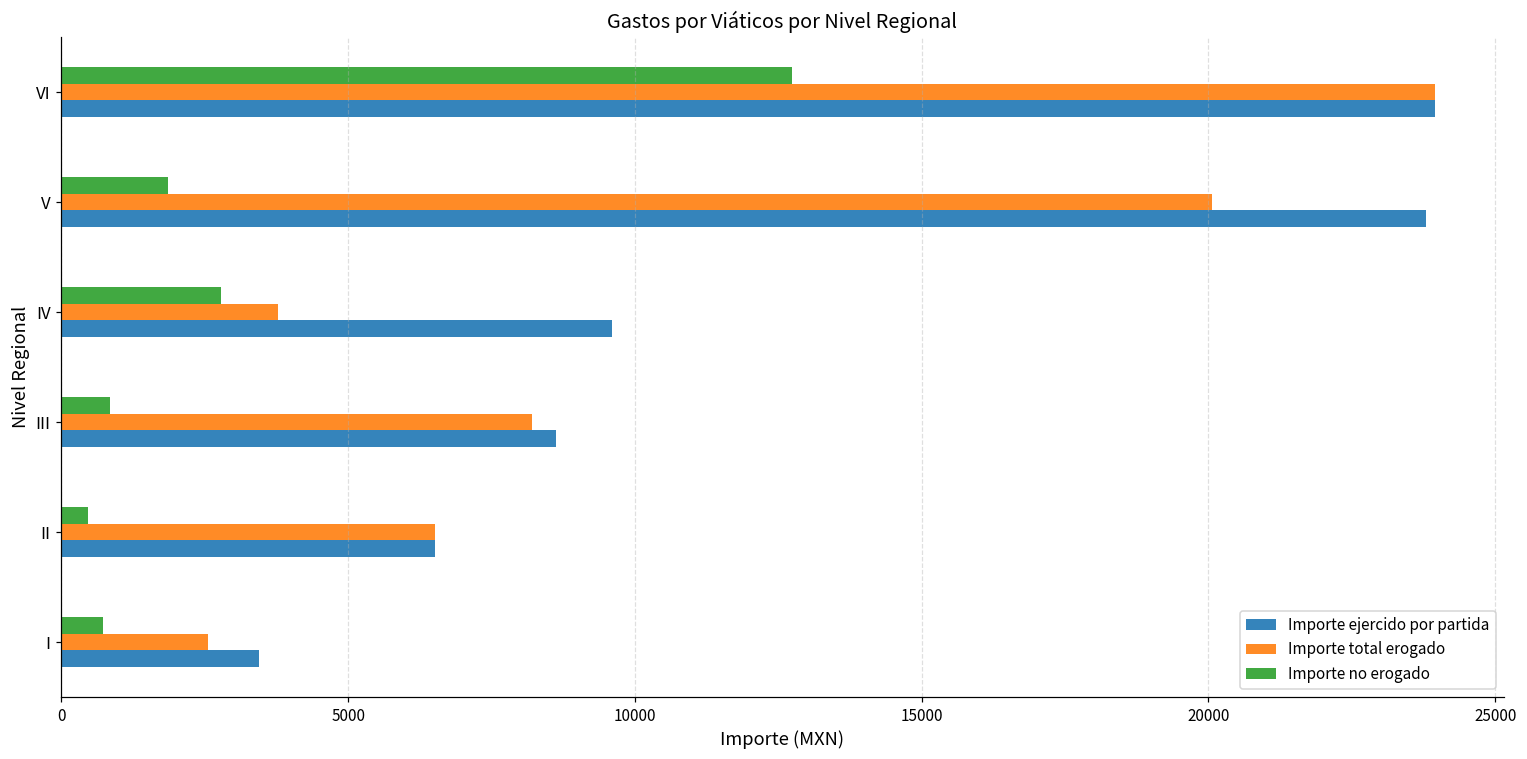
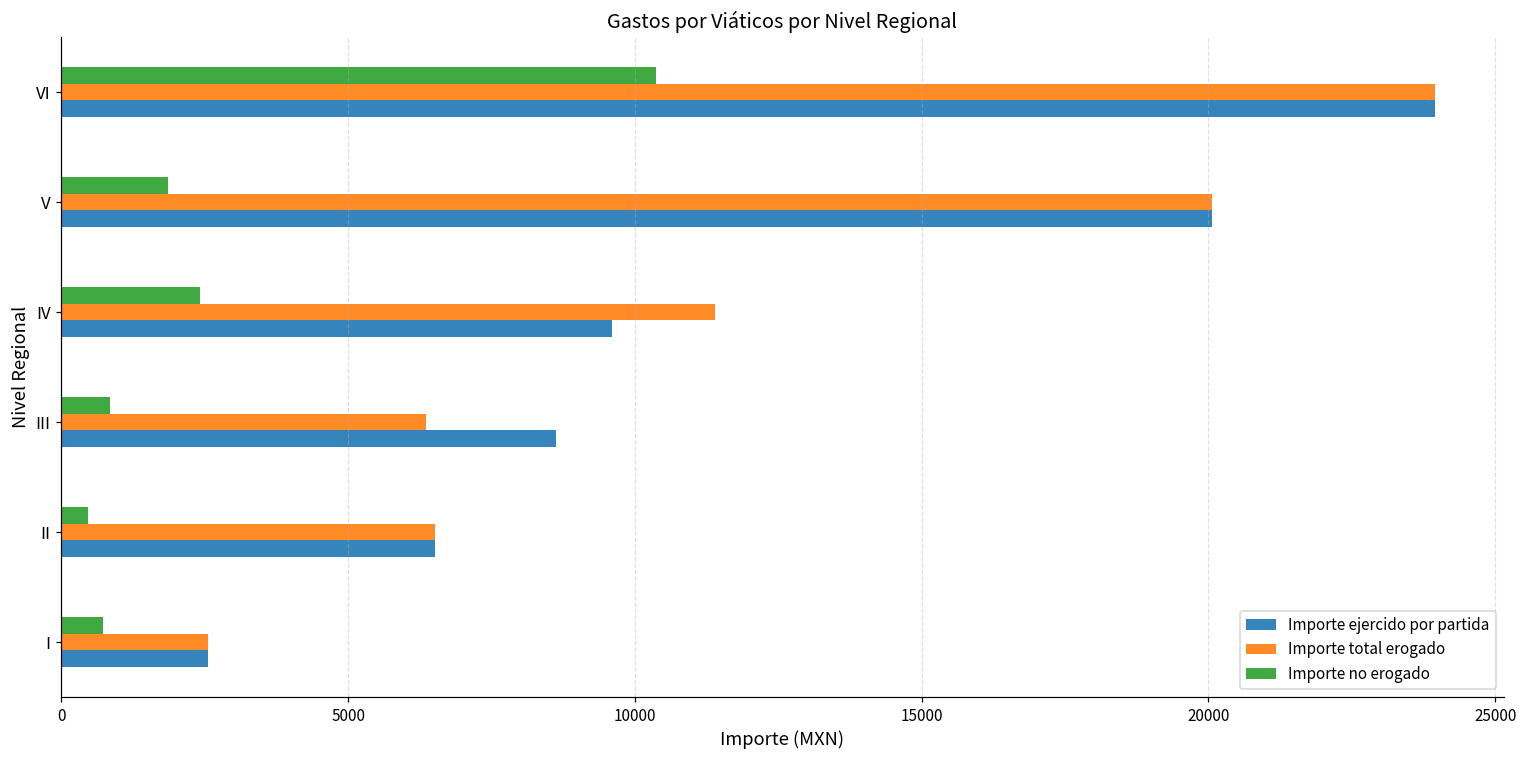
Importe no erogado, VI: 12700 -> 10400
Importe ejercido por partida, V: 23800 -> 20100
Importe no erogado, IV: 2800 -> 2400
Importe total erogado, IV: 3800 -> 11400
Importe total erogado, III: 8200 -> 6400
Importe ejercido por partida, I: 3400 -> 2500
